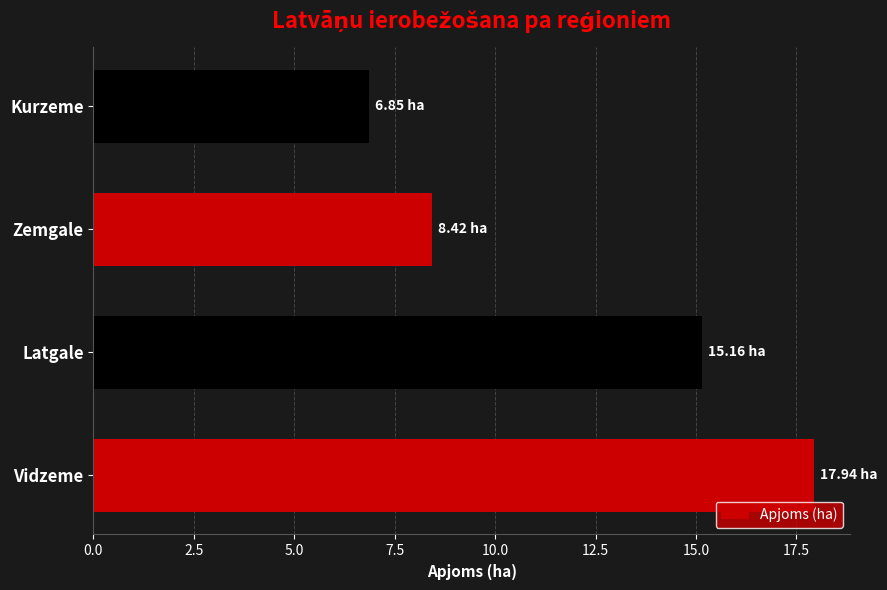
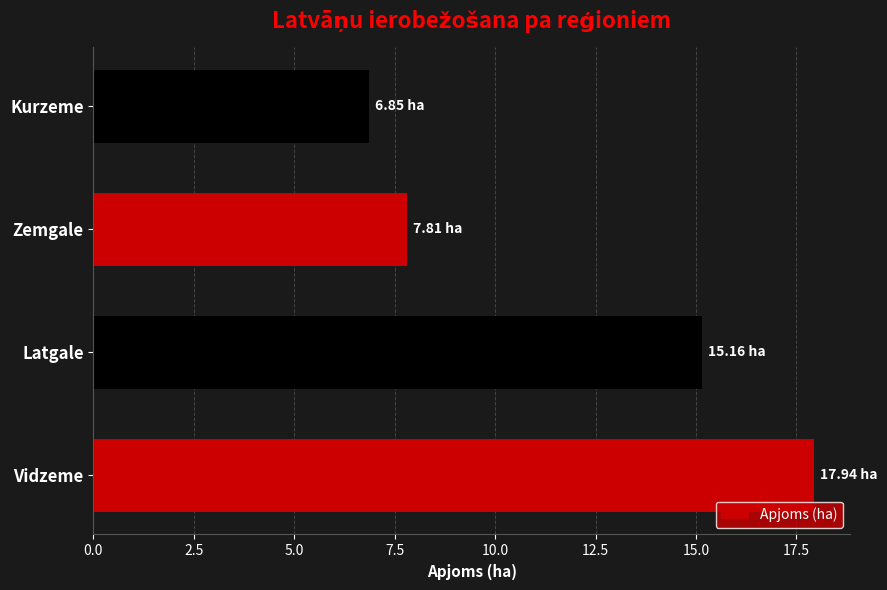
Zemgale: 8.42 -> 7.81
